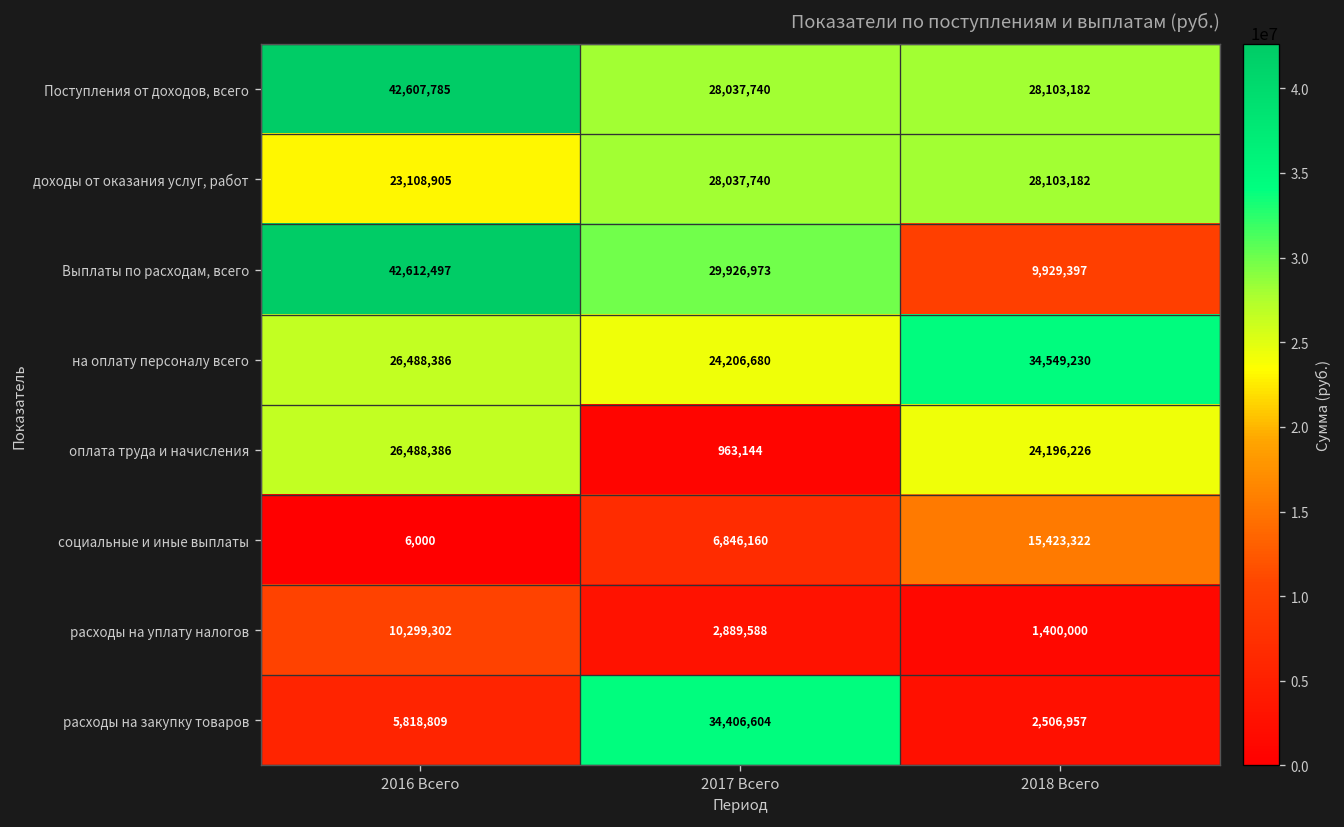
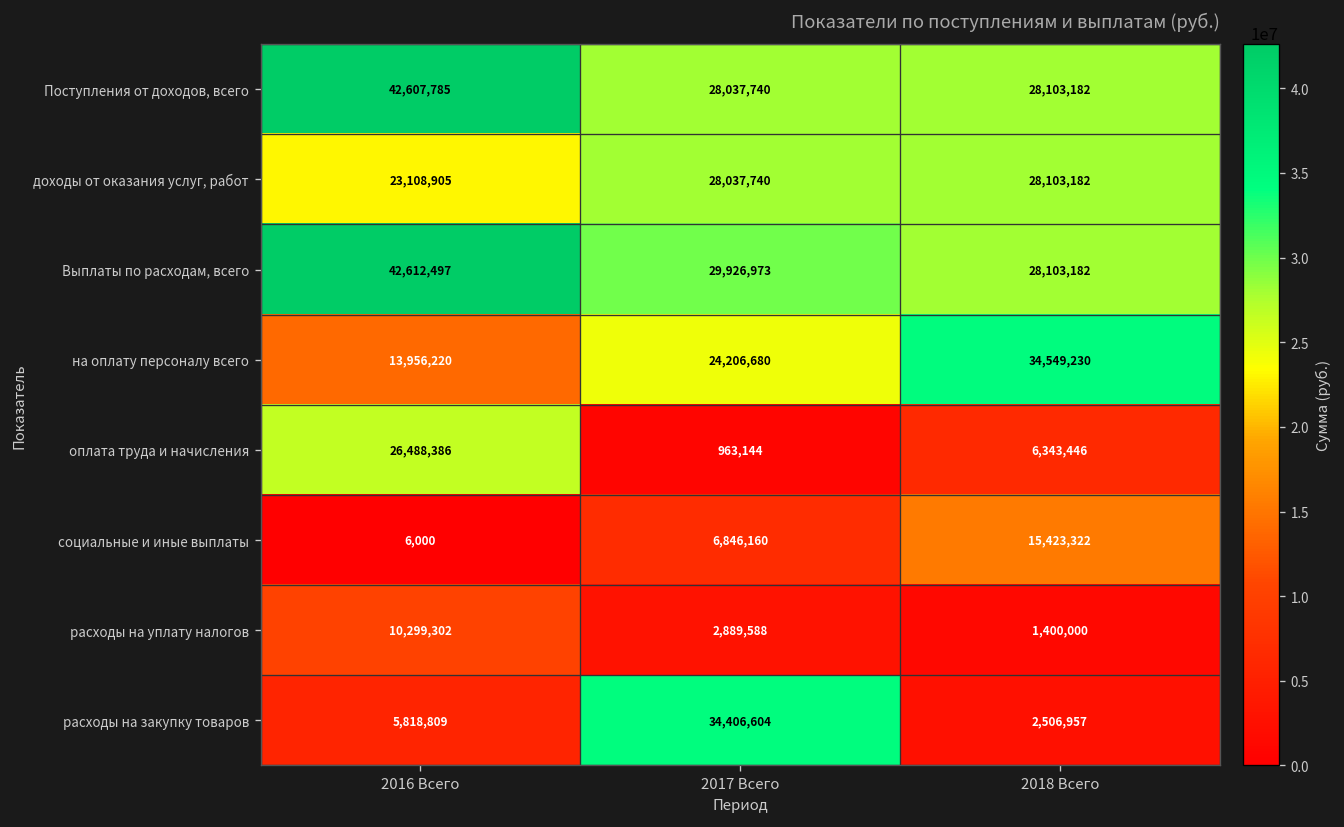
Выплаты по расходам, всего, 2018 Всего: 9,929,397 -> 28,103,182
на оплату персоналу всего, 2016 Всего: 26,488,386 -> 13,956,220
оплата труда и начисления, 2018 Всего: 24,196,226 -> 6,343,446
